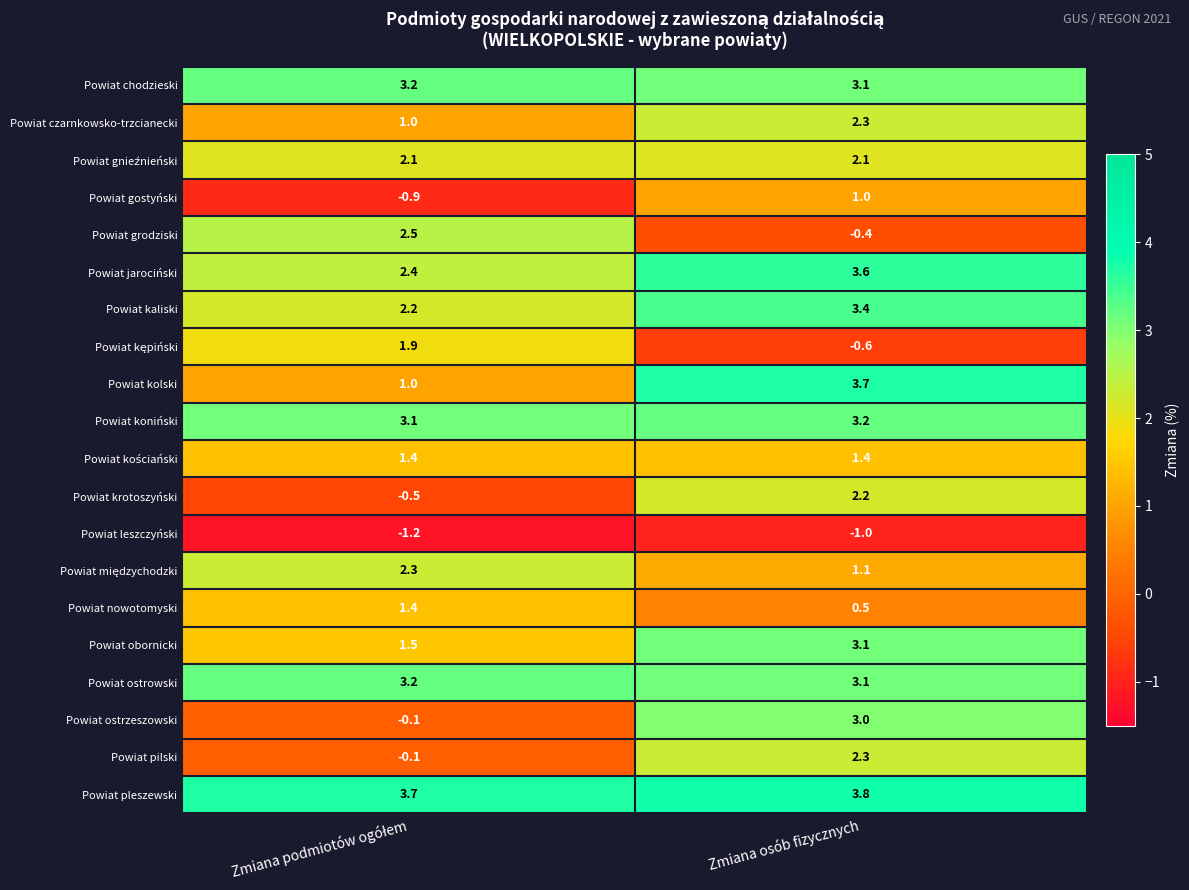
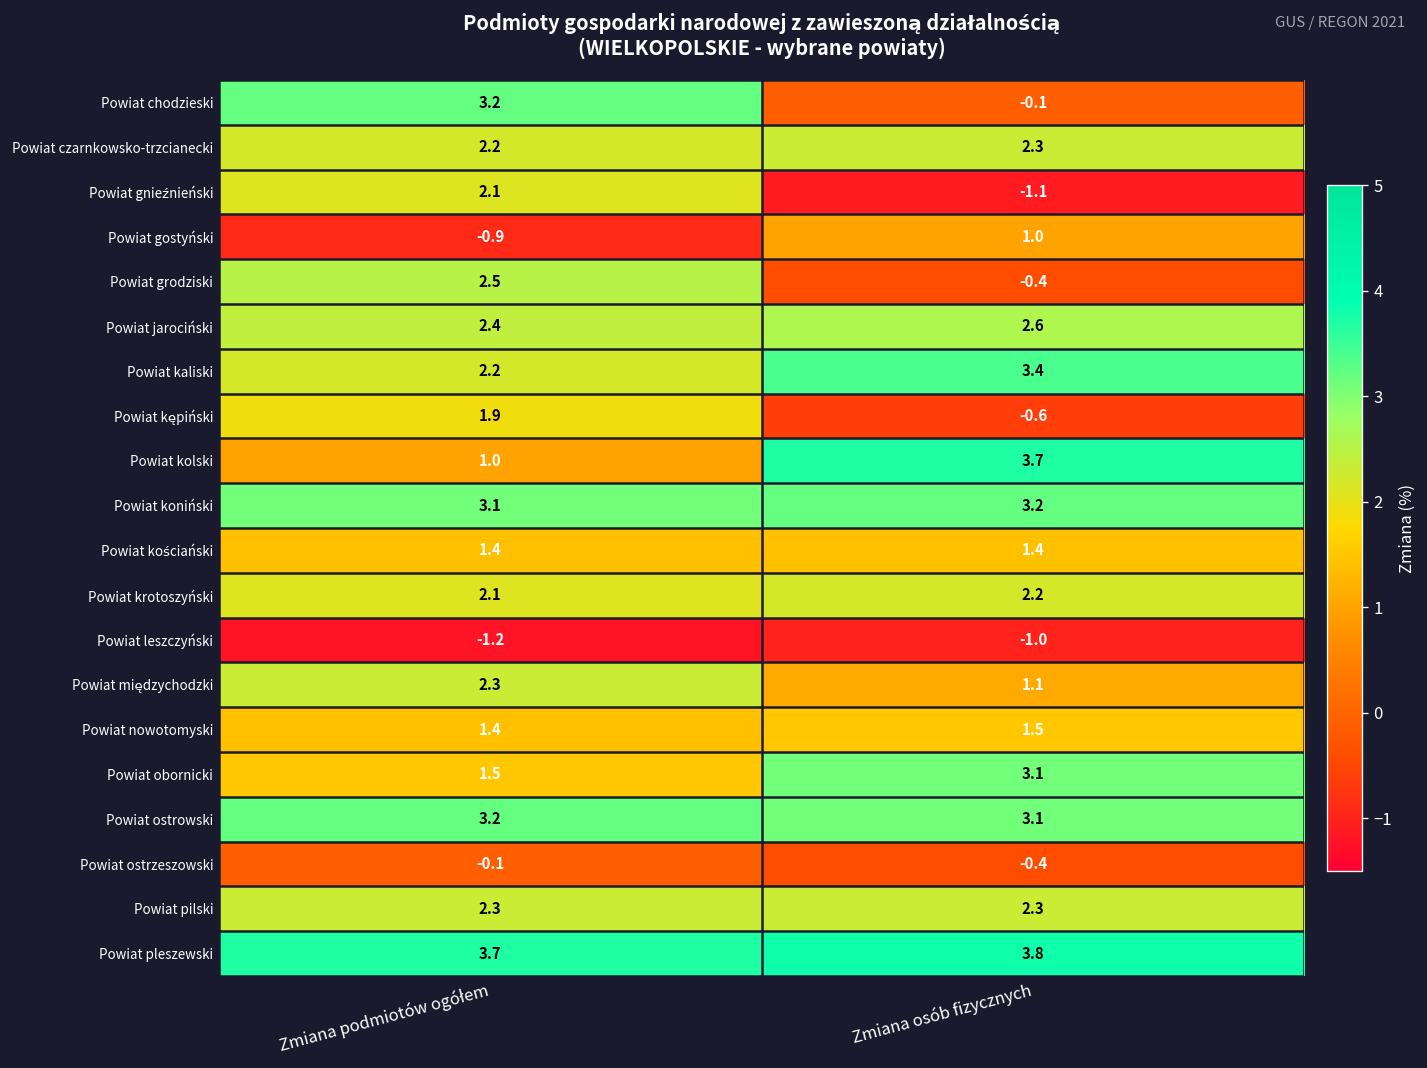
Powiat chodzieski, Zmiana osób fizycznych: 3.1 -> -0.1
Powiat czarnkowsko-trzcianecki, Zmiana podmiotów ogółem: 1.0 -> 2.2
Powiat gnieźnieński, Zmiana osób fizycznych: 2.1 -> -1.1
Powiat jarociński, Zmiana osób fizycznych: 3.6 -> 2.6
Powiat krotoszyński, Zmiana podmiotów ogółem: -0.5 -> 2.1
Powiat nowotomyski, Zmiana osób fizycznych: 0.5 -> 1.5
Powiat ostrzeszowski, Zmiana osób fizycznych: 3.0 -> -0.4
Powiat pilski, Zmiana podmiotów ogółem: -0.1 -> 2.3
